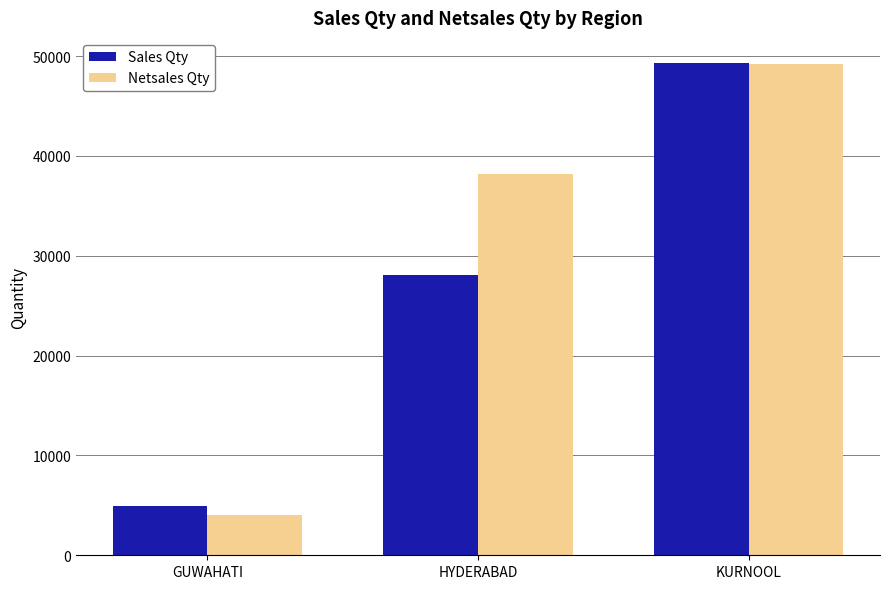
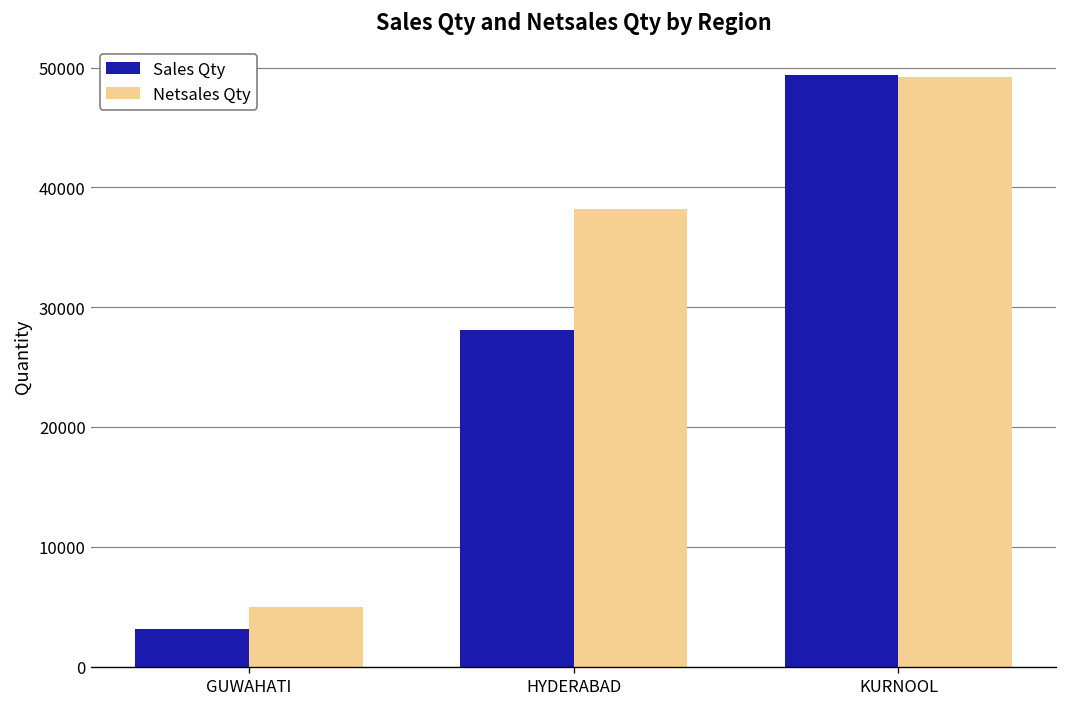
Sales Qty, GUWAHATI: 5000 -> 3000
Netsales Qty, GUWAHATI: 4000 -> 5000
